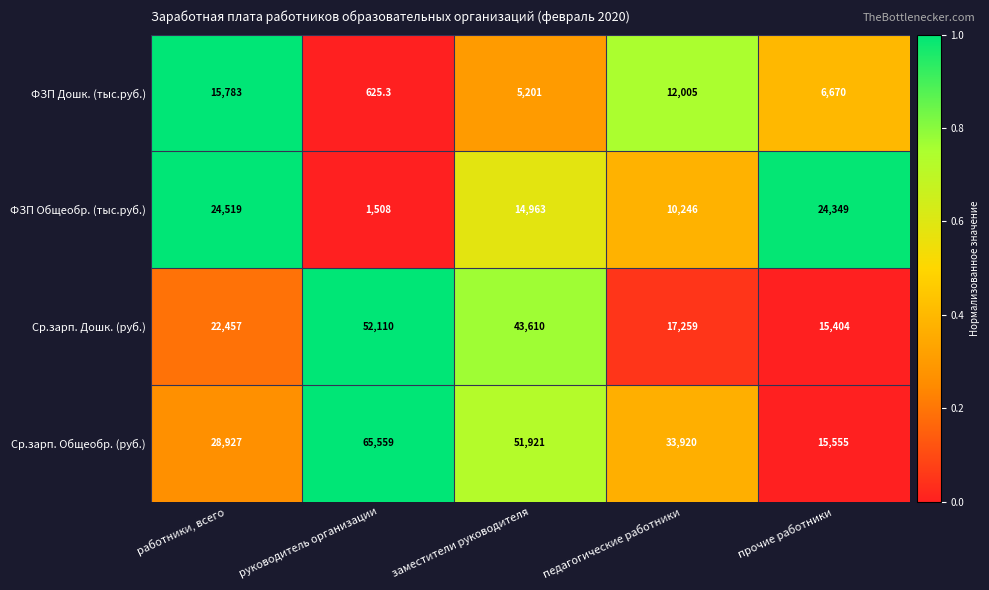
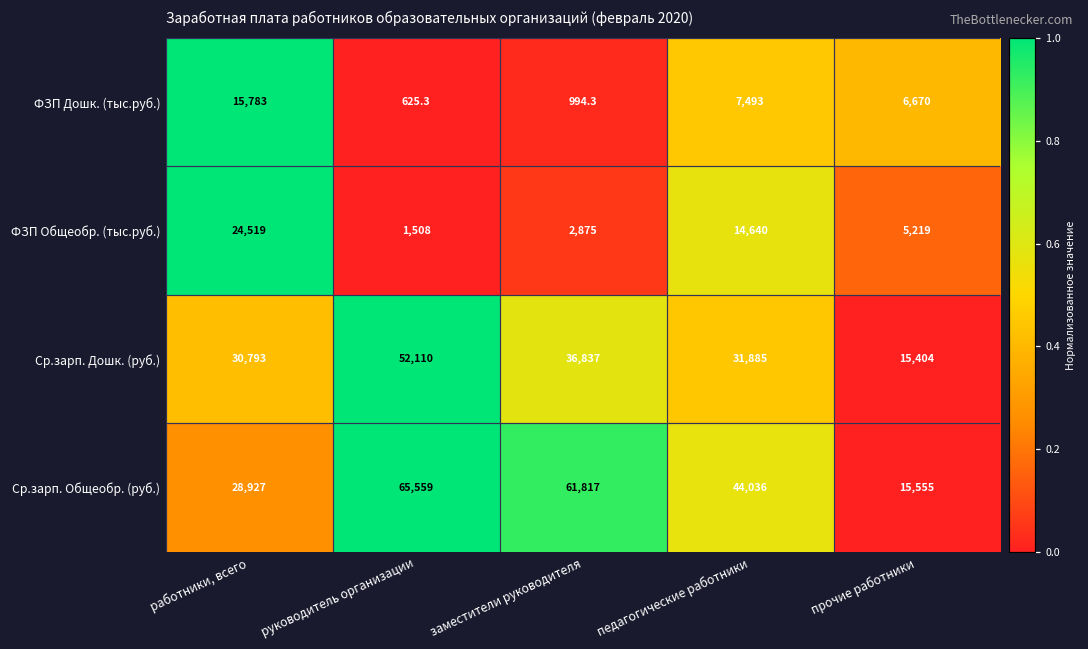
ФЗП Дошк. (тыс.руб.), заместители руководителя: 5,201 -> 994.3
ФЗП Дошк. (тыс.руб.), педагогические работники: 12,005 -> 7,493
ФЗП Общеобр. (тыс.руб.), заместители руководителя: 14,963 -> 2,875
ФЗП Общеобр. (тыс.руб.), педагогические работники: 10,246 -> 14,640
ФЗП Общеобр. (тыс.руб.), прочие работники: 24,349 -> 5,219
Ср.зарп. Дошк. (руб.), работники, всего: 22,457 -> 30,793
Ср.зарп. Дошк. (руб.), заместители руководителя: 43,610 -> 36,837
Ср.зарп. Дошк. (руб.), педагогические работники: 17,259 -> 31,885
Ср.зарп. Общеобр. (руб.), заместители руководителя: 51,921 -> 61,817
Ср.зарп. Общеобр. (руб.), педагогические работники: 33,920 -> 44,036
